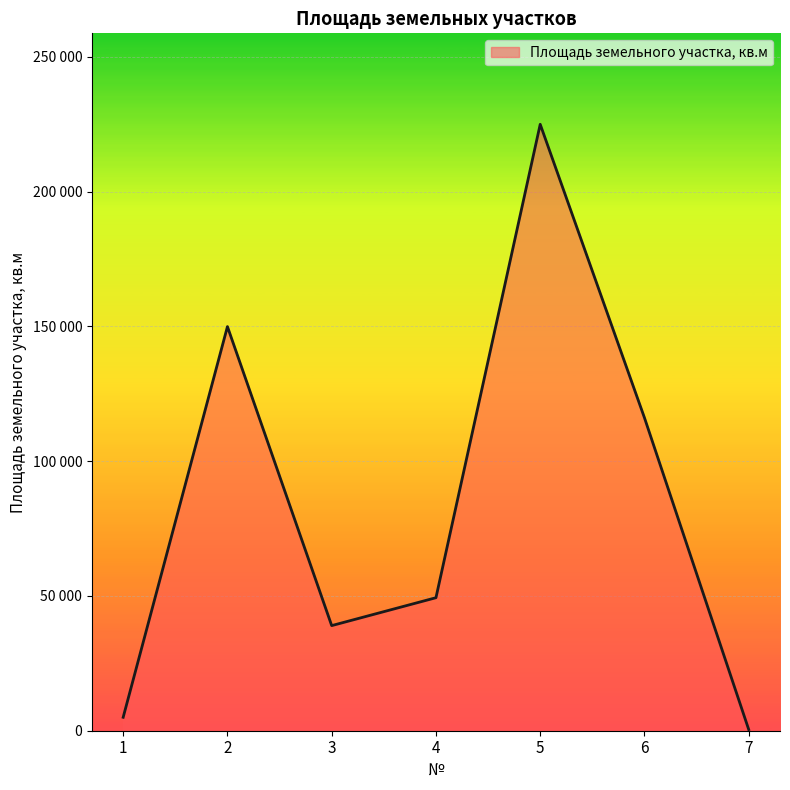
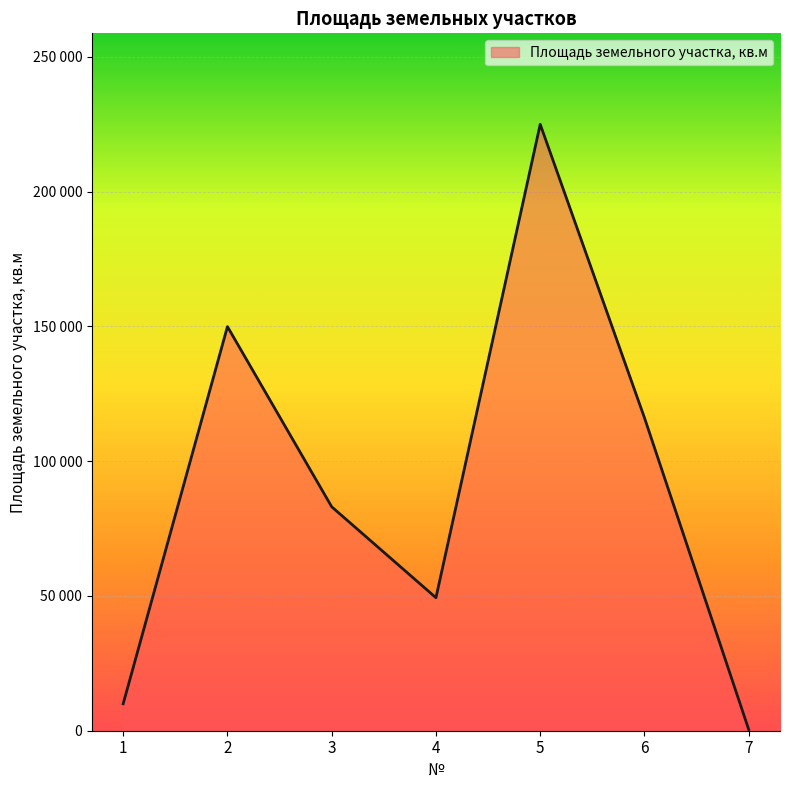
1: 5000 -> 10000
3: 39000 -> 83000
